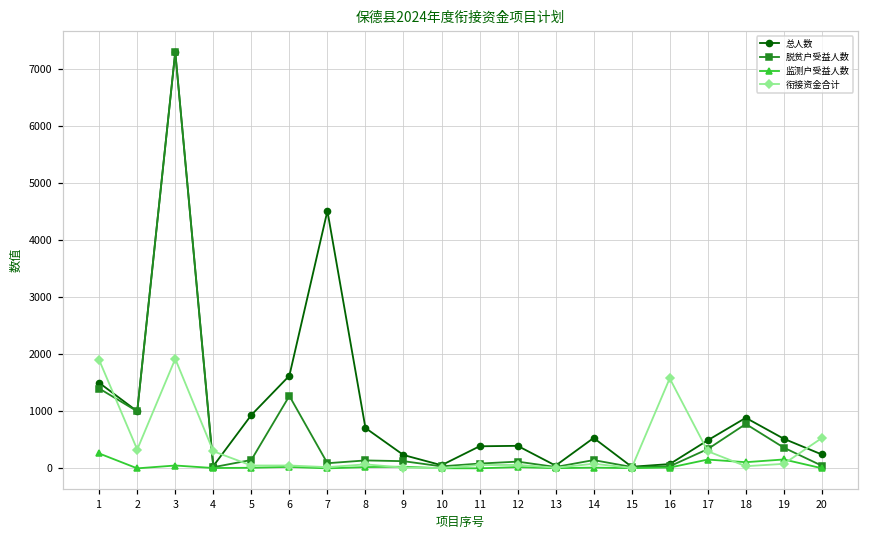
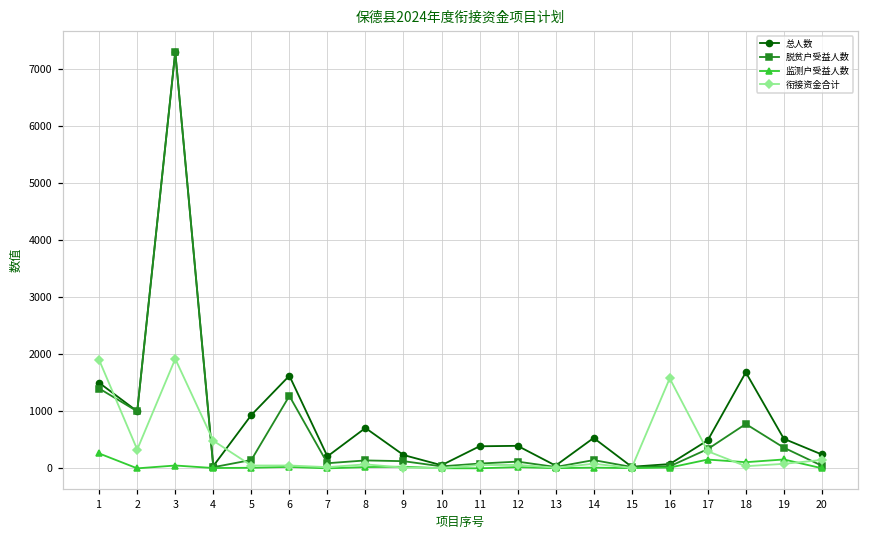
衔接资金合计, 4: 300 -> 500
总人数, 7: 4500 -> 200
总人数, 18: 900 -> 1700
衔接资金合计, 20: 500 -> 100
